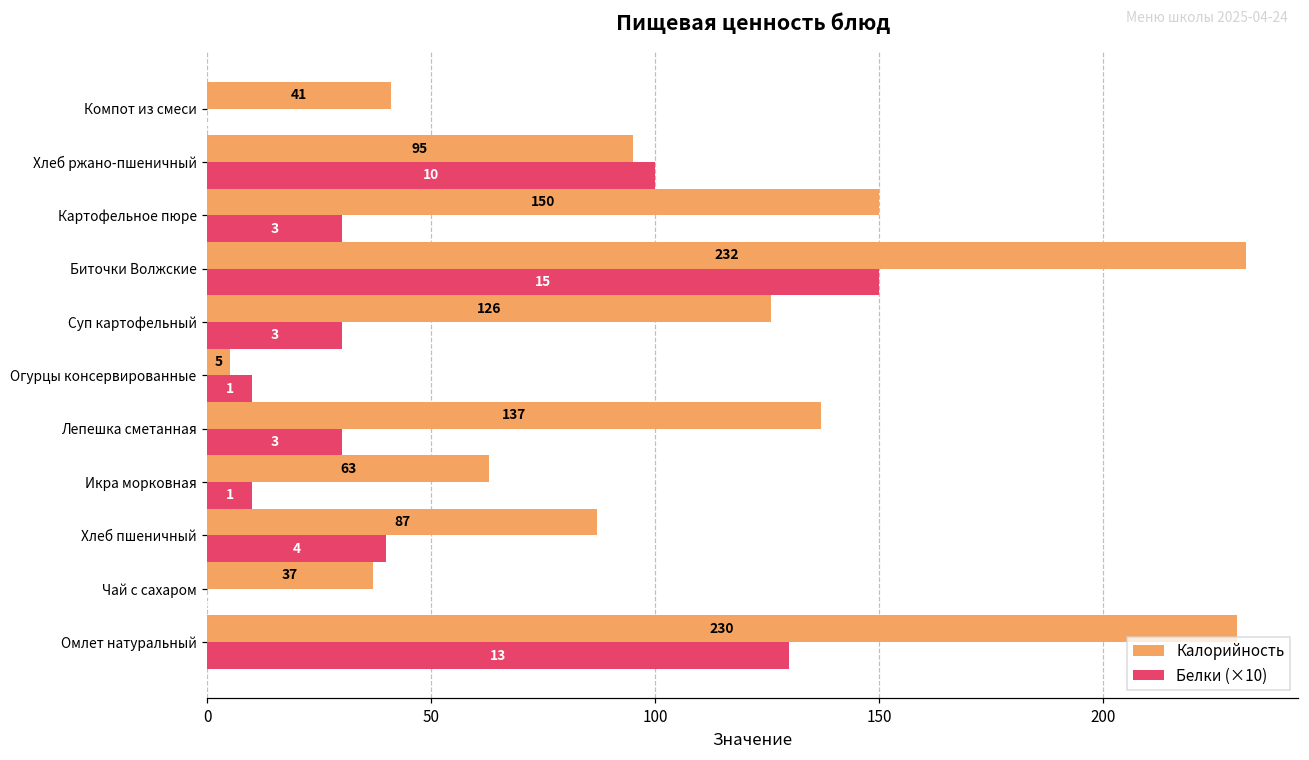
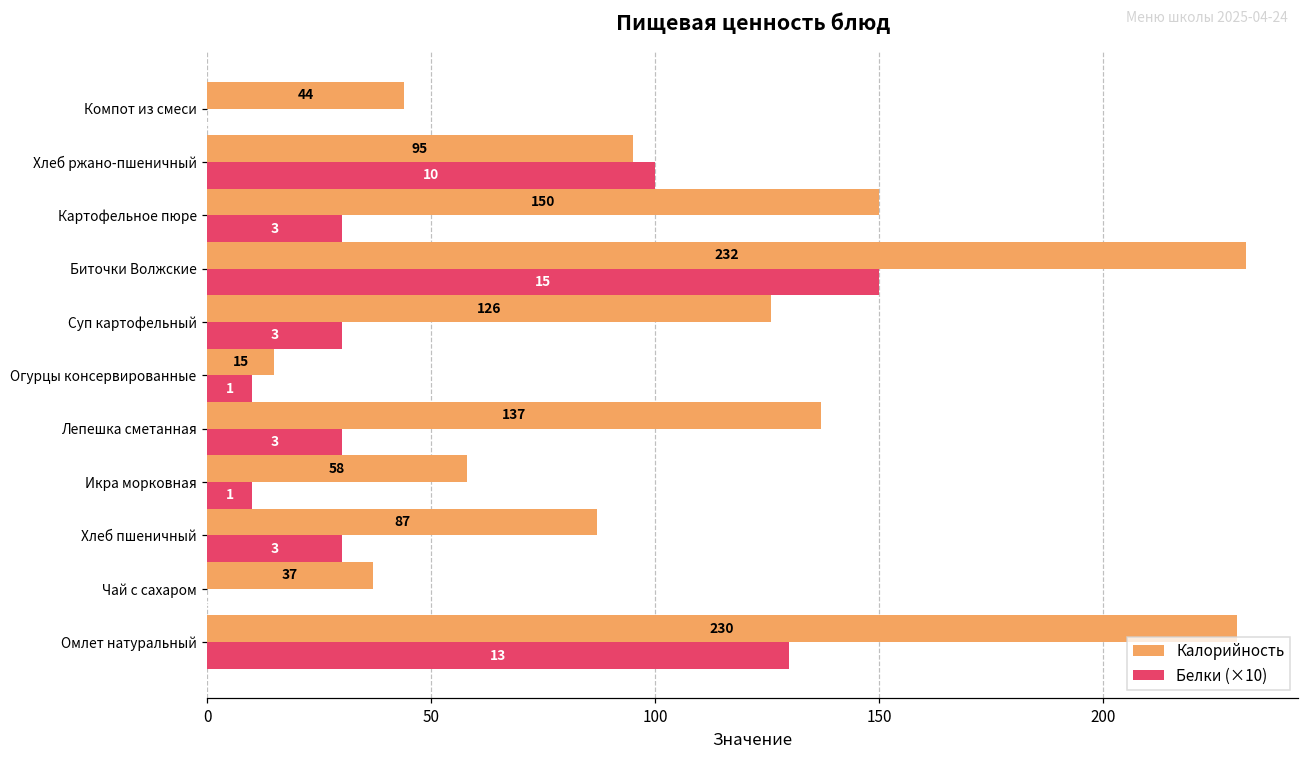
Калорийность, Компот из смеси: 41 -> 44
Калорийность, Огурцы консервированные: 5 -> 15
Калорийность, Икра морковная: 63 -> 58
Белки (×10), Хлеб пшеничный: 4 -> 3
